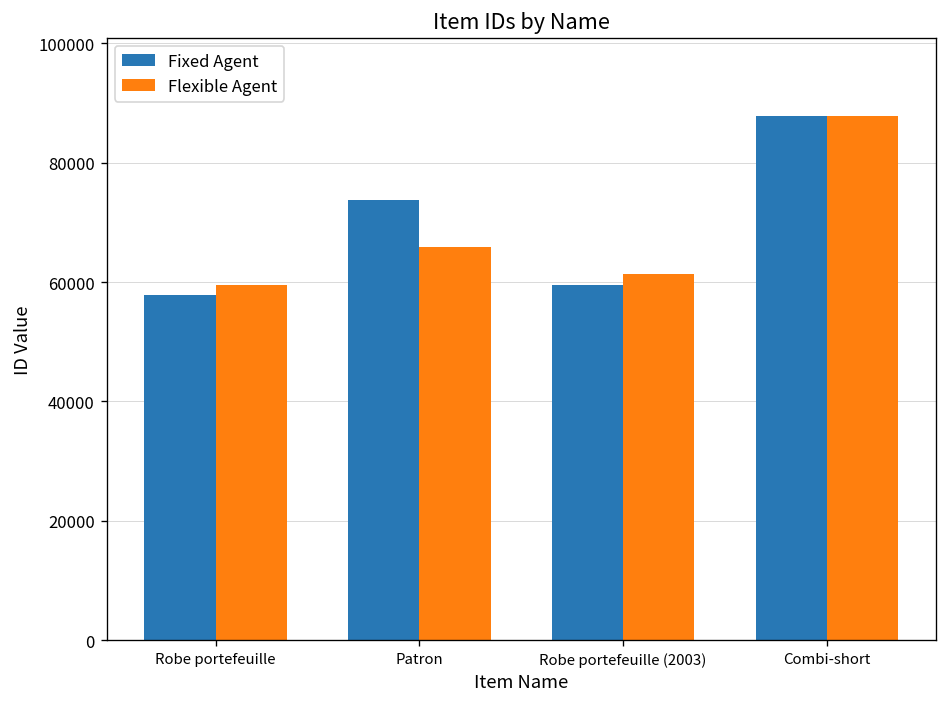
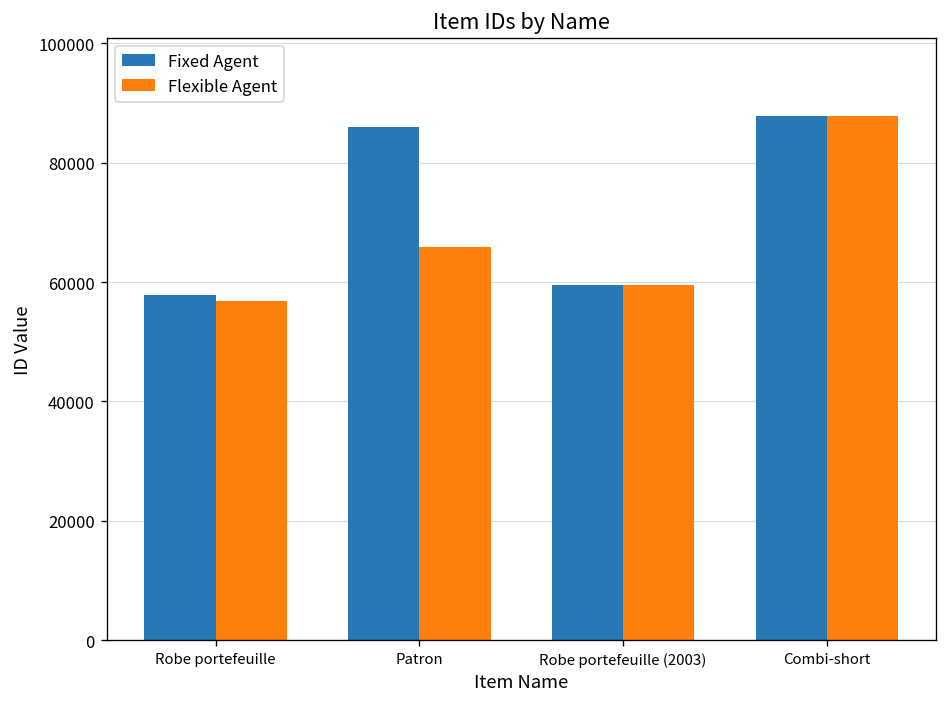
Flexible Agent, Robe portefeuille: 60000 -> 57000
Fixed Agent, Patron: 74000 -> 86000
Flexible Agent, Robe portefeuille (2003): 61000 -> 60000
